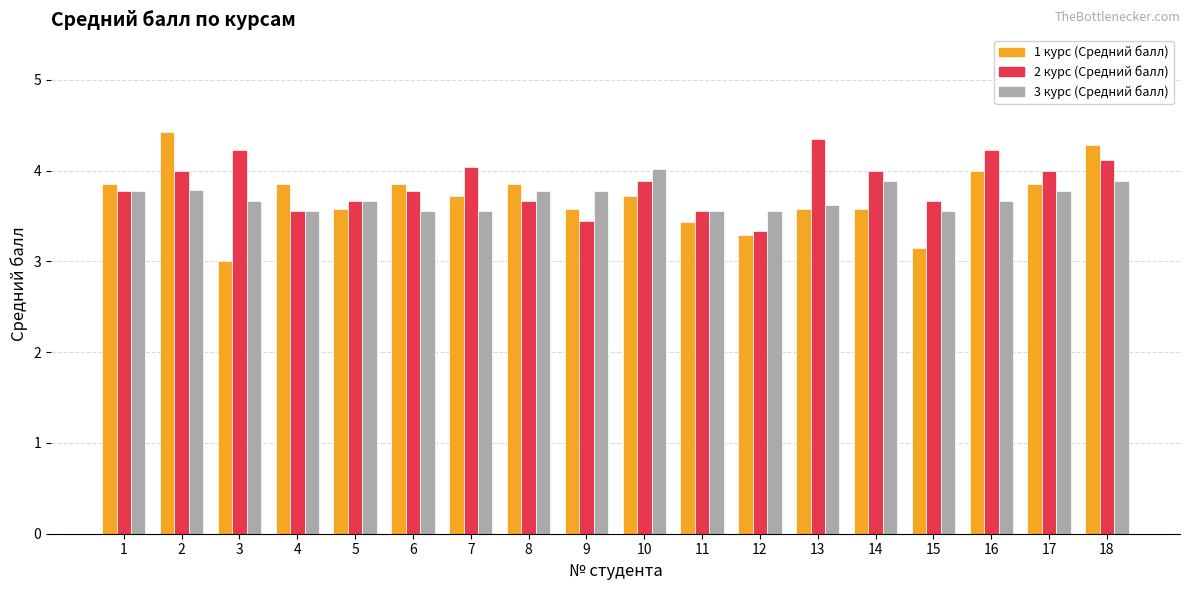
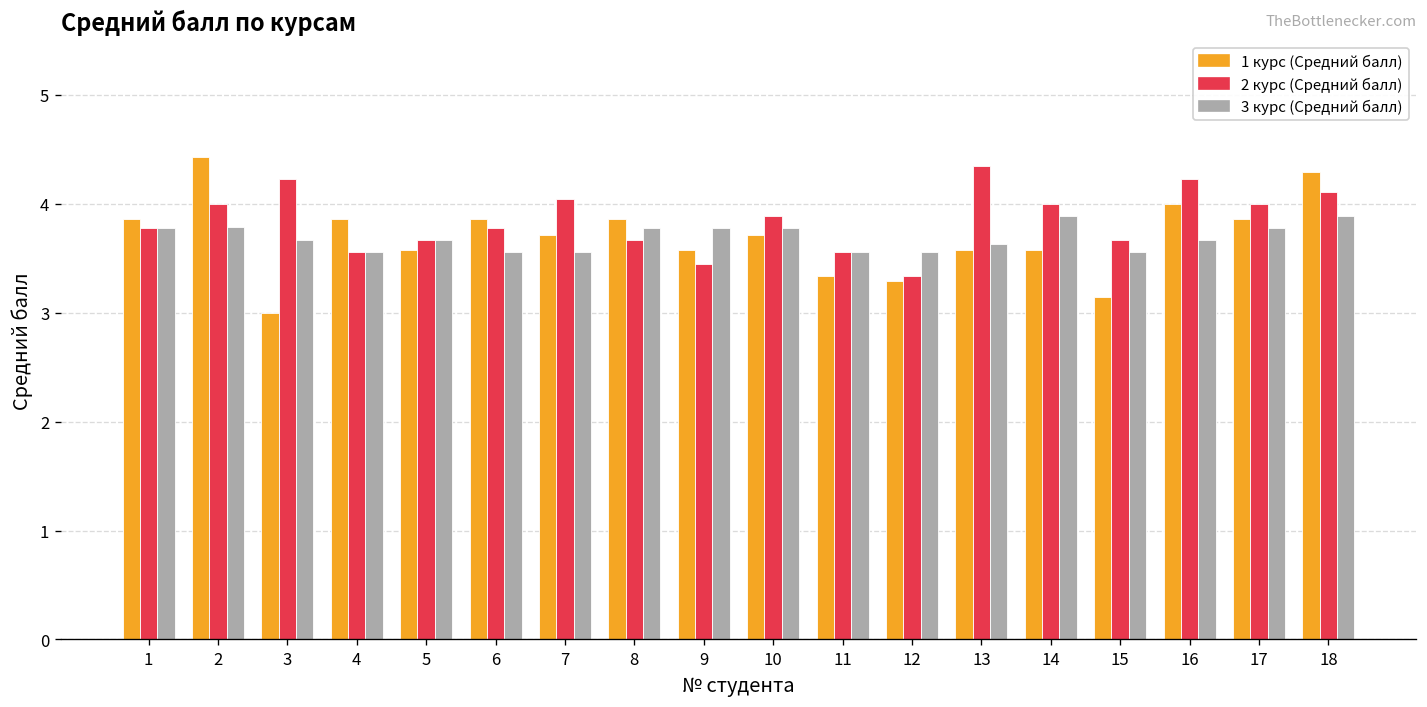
3 курс (Средний балл), 10: 4.0 -> 3.8
1 курс (Средний балл), 11: 3.4 -> 3.3
